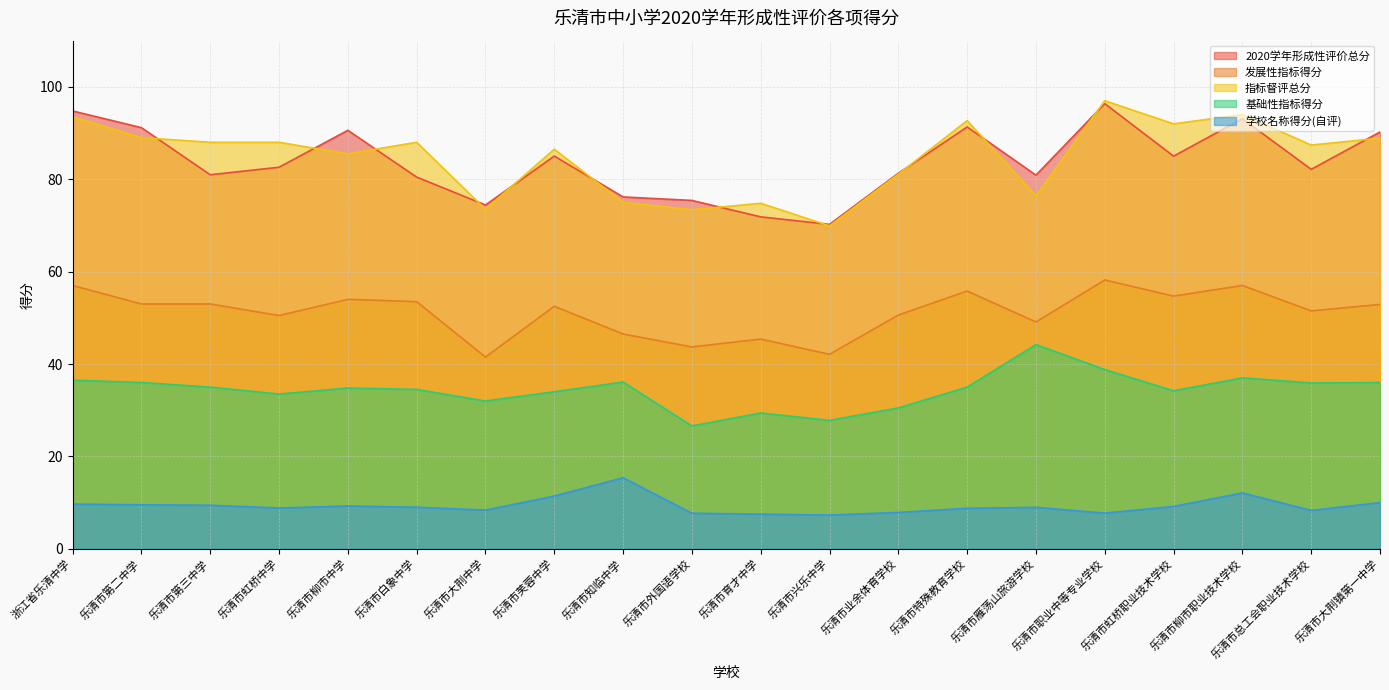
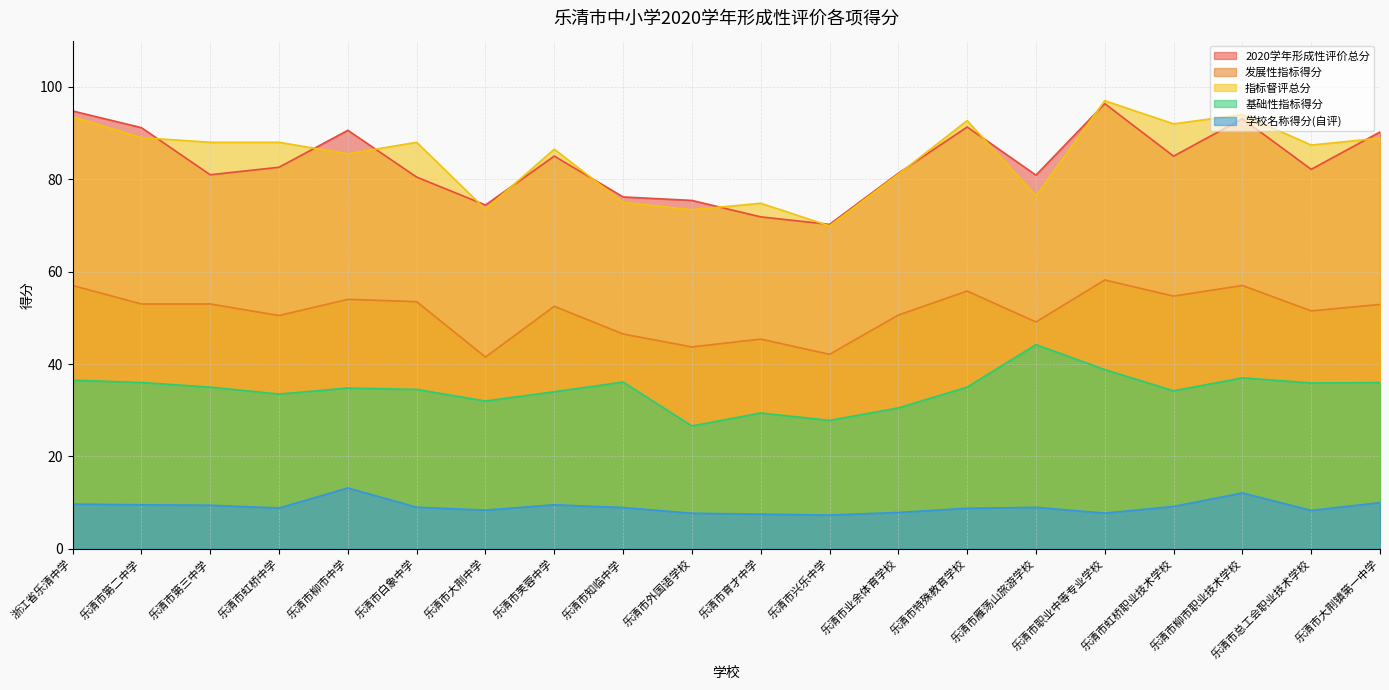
学校名称得分(自评), 乐清市柳市中学: 9 -> 13
学校名称得分(自评), 乐清市芙蓉中学: 11 -> 10
学校名称得分(自评), 乐清市知临中学: 15 -> 9
